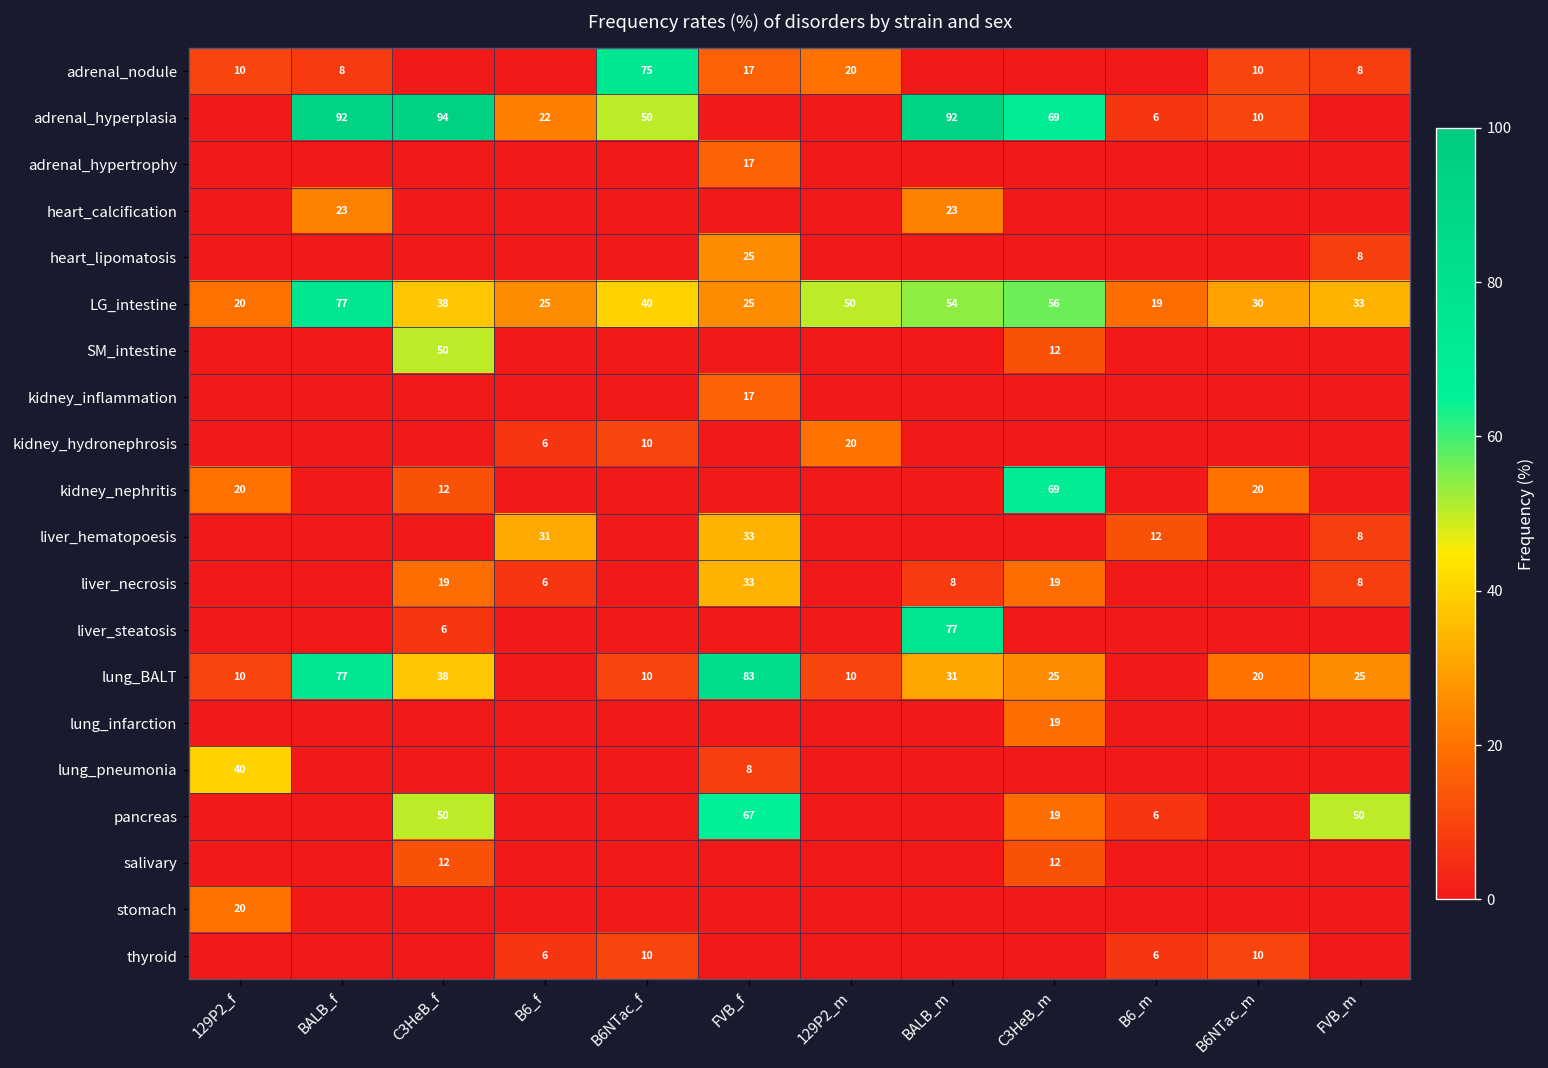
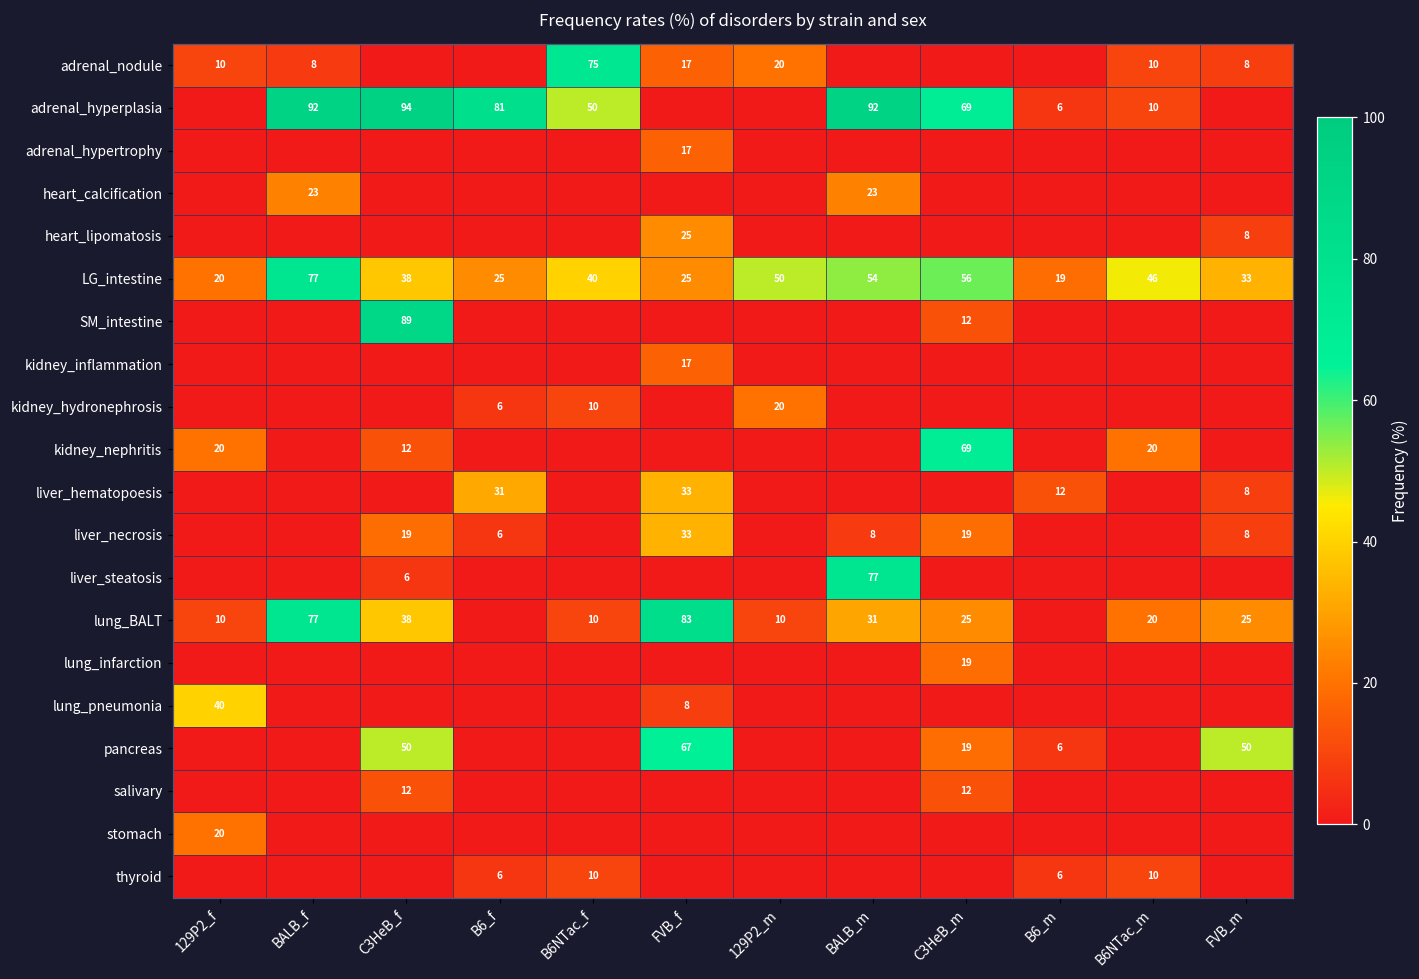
adrenal_hyperplasia, B6_f: 22 -> 81
LG_intestine, B6NTac_m: 30 -> 46
SM_intestine, C3HeB_f: 50 -> 89
